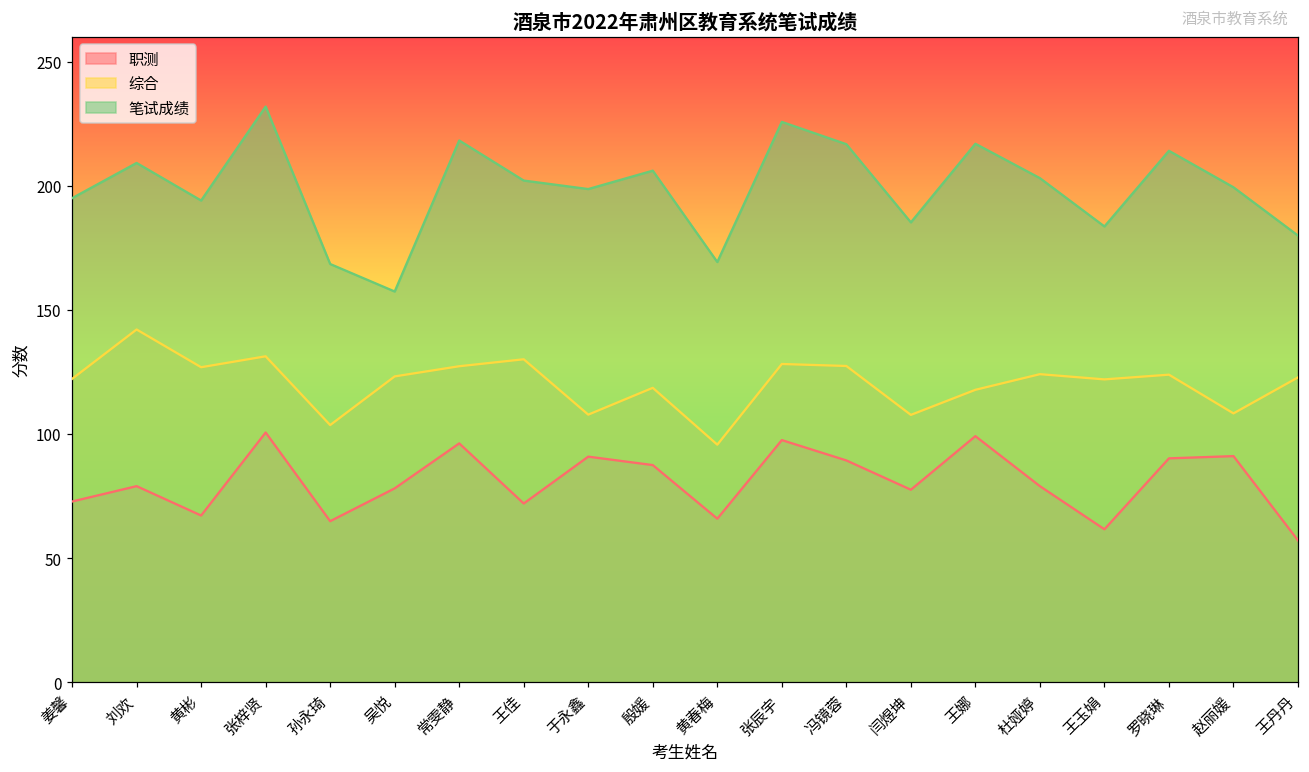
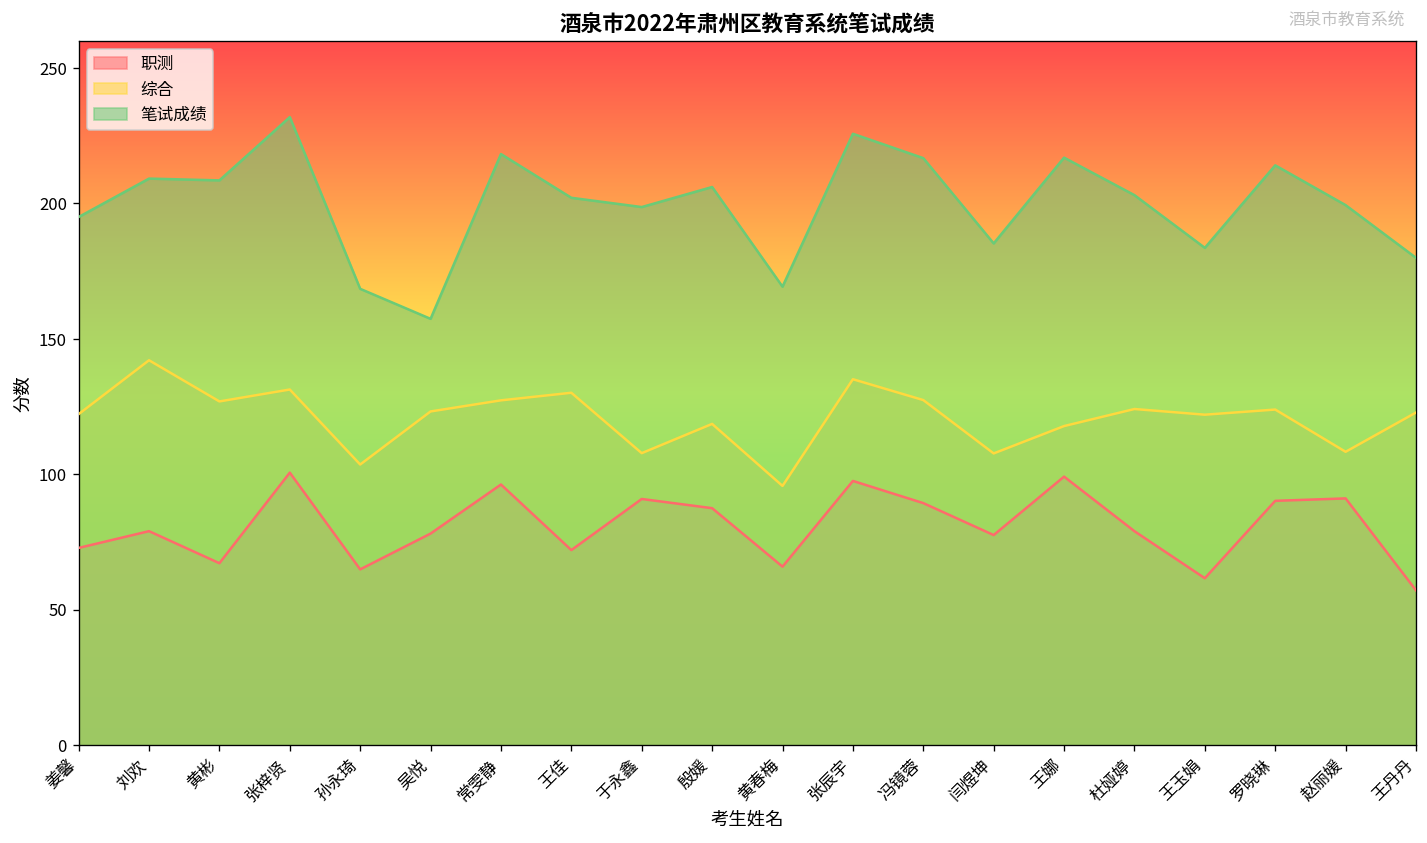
笔试成绩, 黄彬: 194 -> 209
综合, 张辰宇: 128 -> 135
